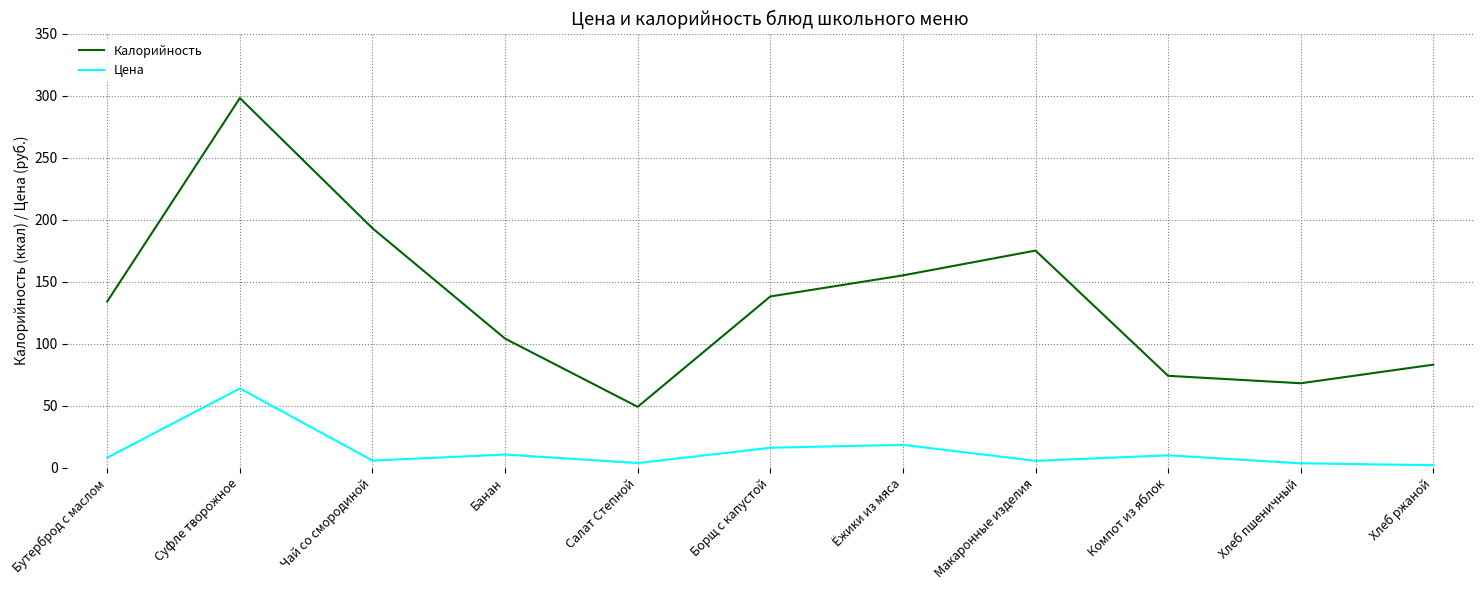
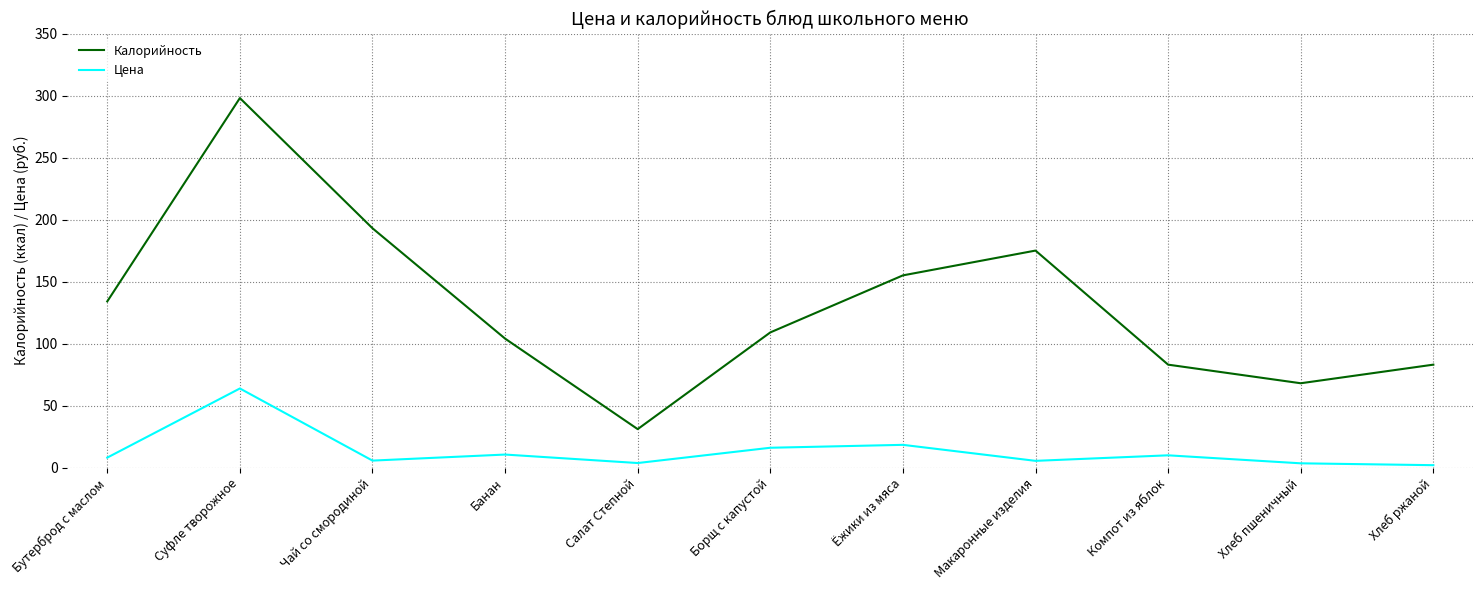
Калорийность, Салат Степной: 49 -> 31
Калорийность, Борщ с капустой: 138 -> 109
Калорийность, Компот из яблок: 74 -> 83
